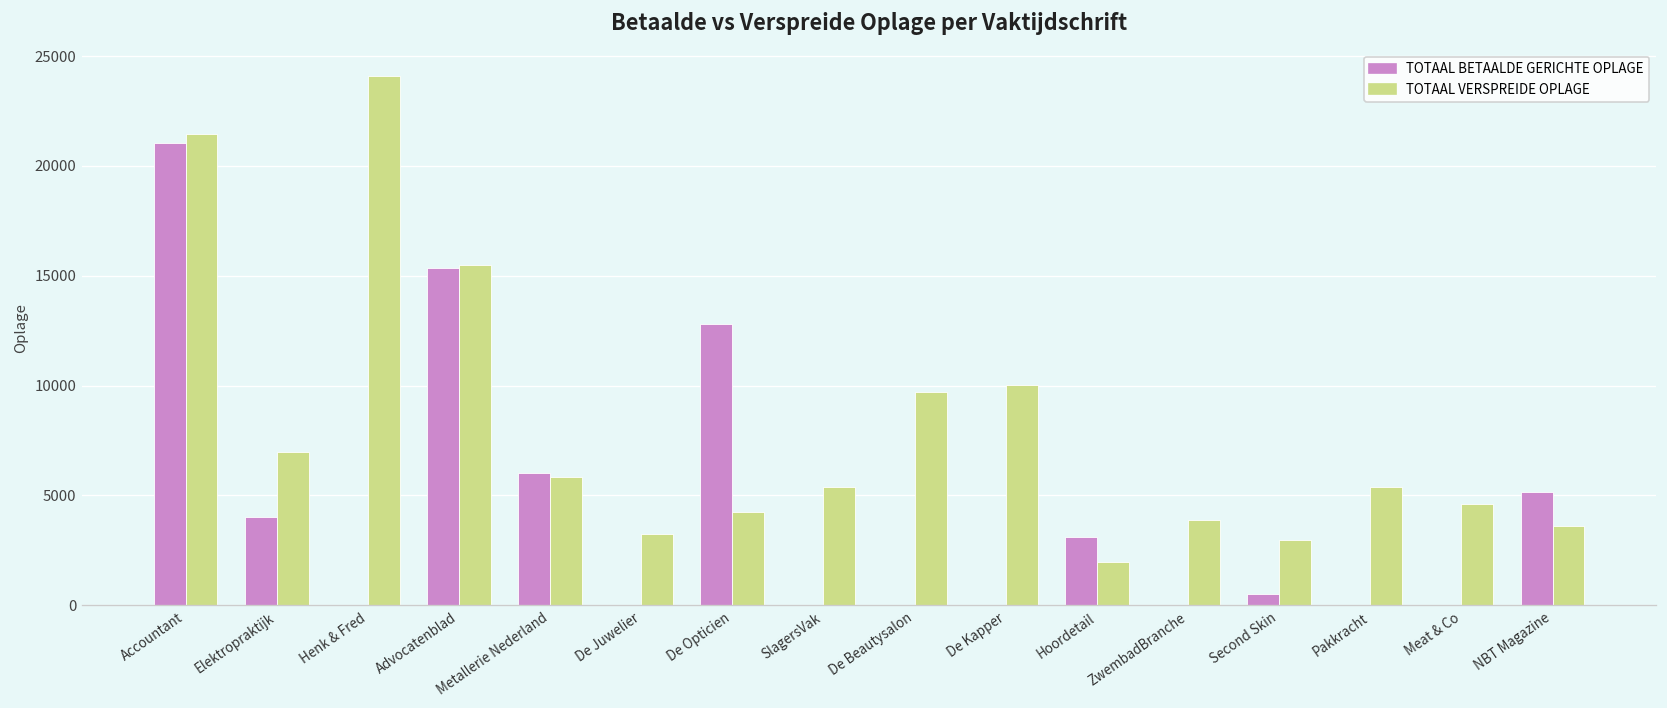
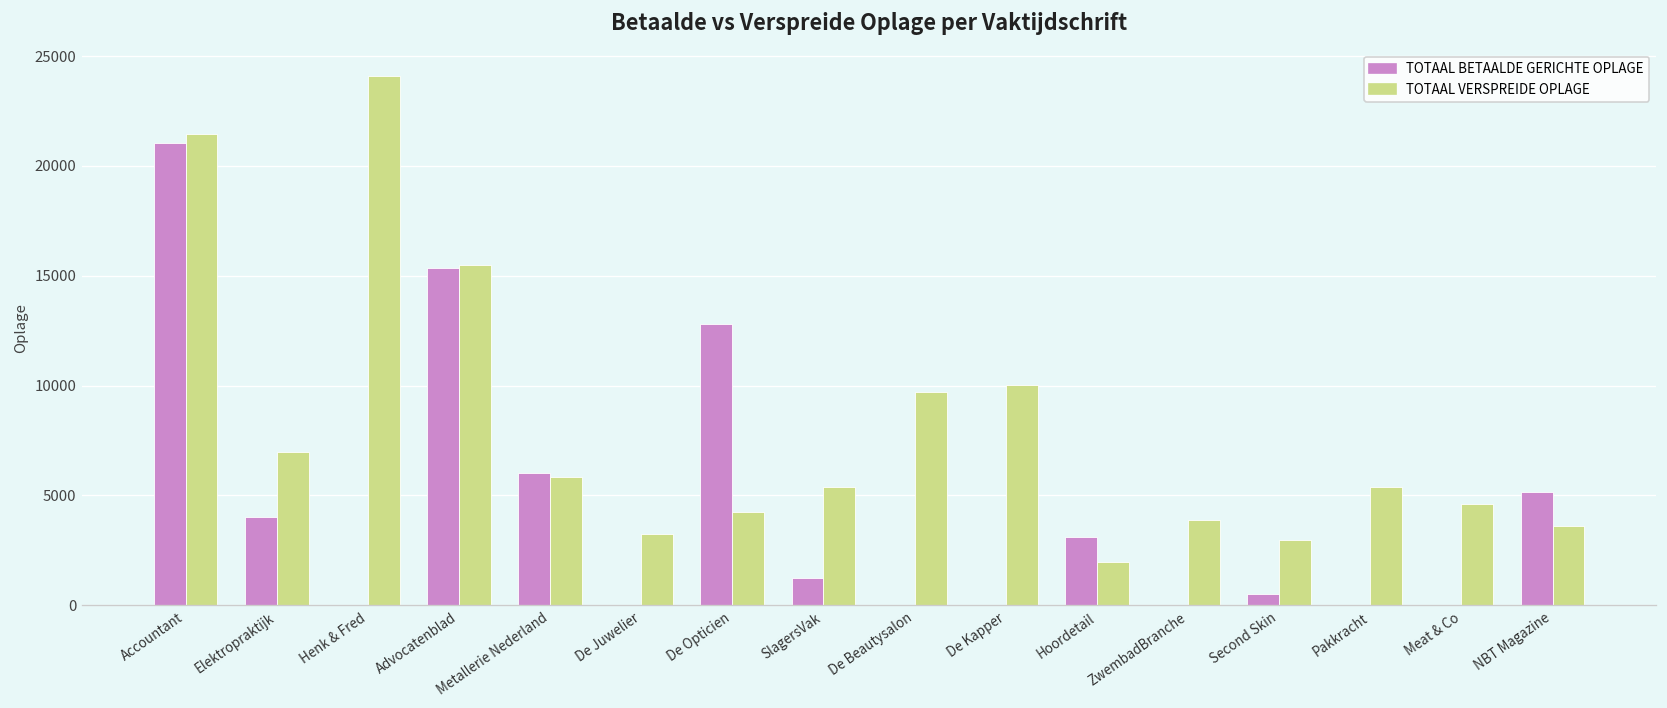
TOTAAL BETAALDE GERICHTE OPLAGE, SlagersVak: 0 -> 1200
